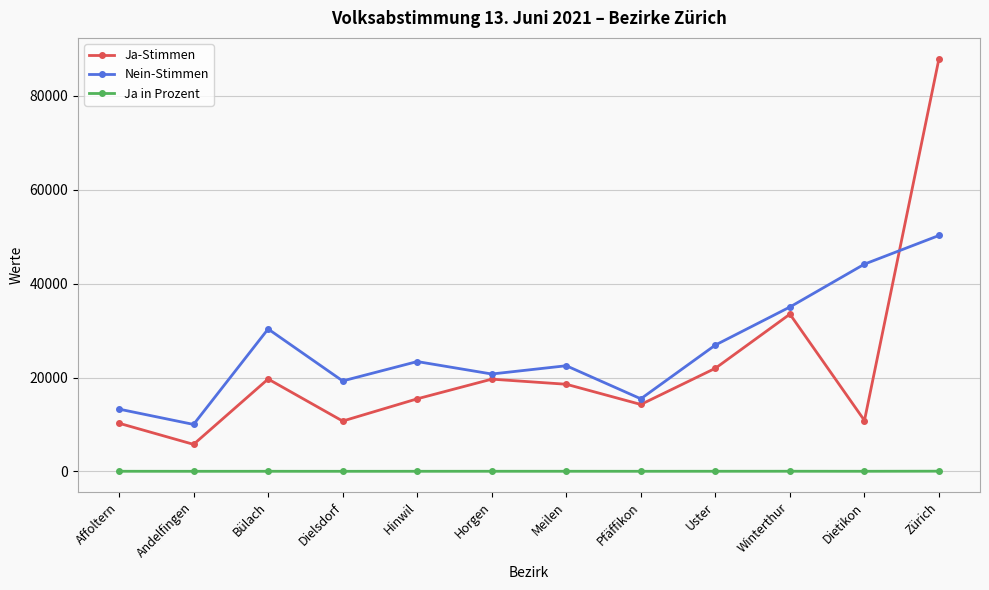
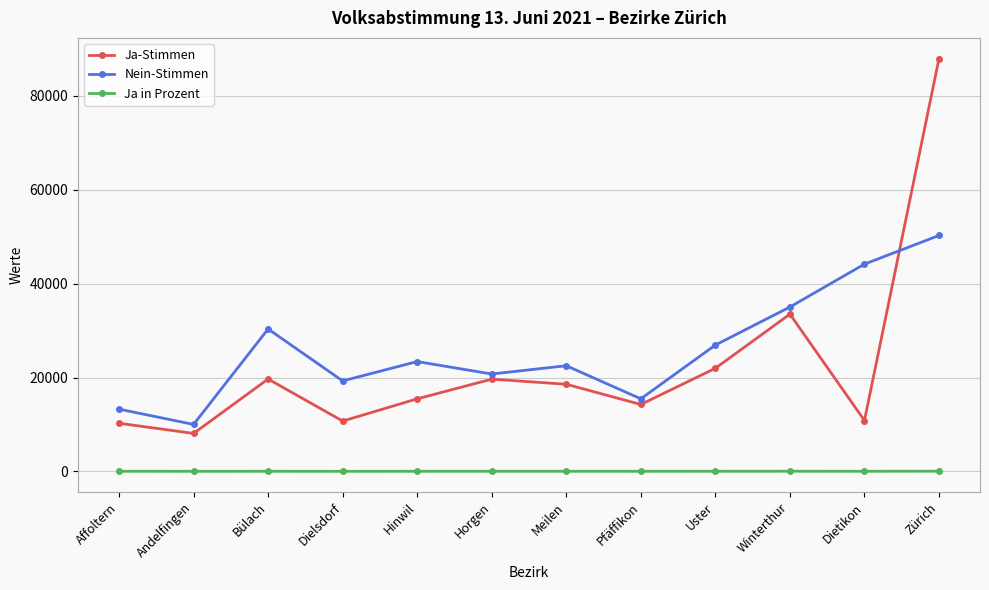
Ja-Stimmen, Andelfingen: 6000 -> 8000
